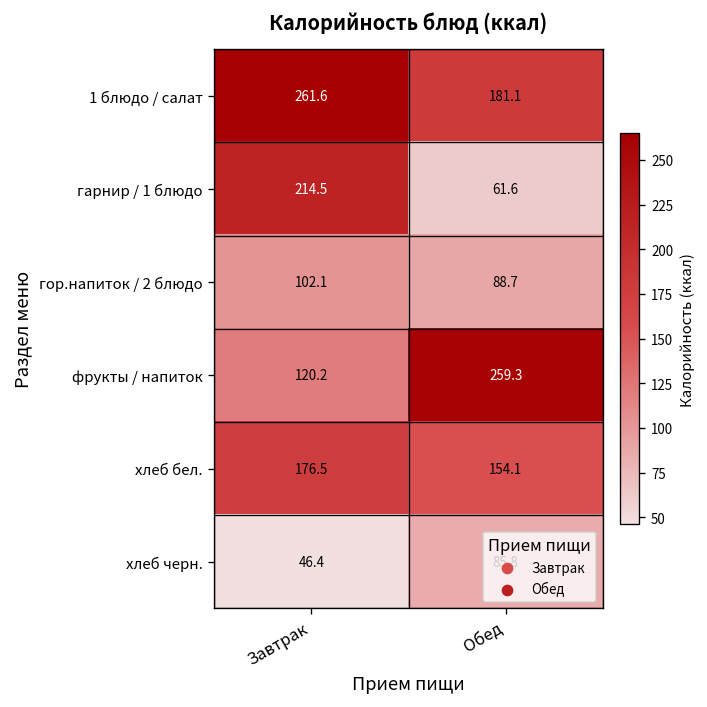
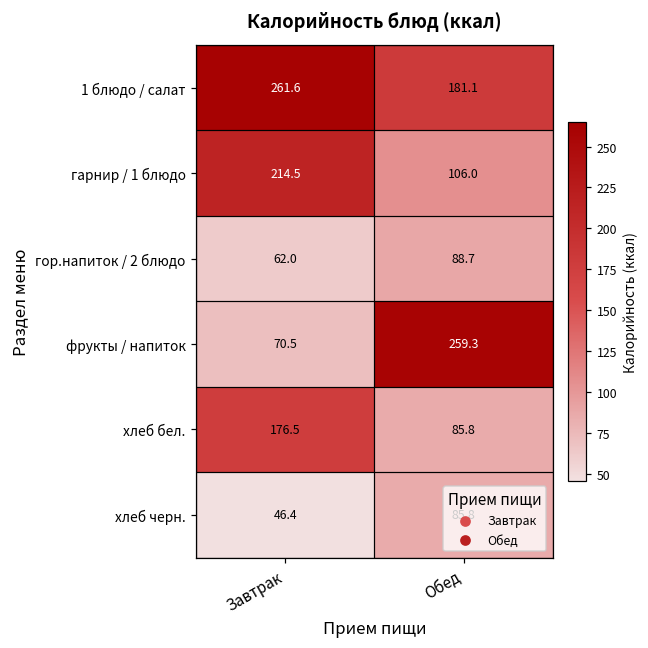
гарнир / 1 блюдо, Обед: 61.6 -> 106.0
гор.напиток / 2 блюдо, Завтрак: 102.1 -> 62.0
фрукты / напиток, Завтрак: 120.2 -> 70.5
хлеб бел., Обед: 154.1 -> 85.8
